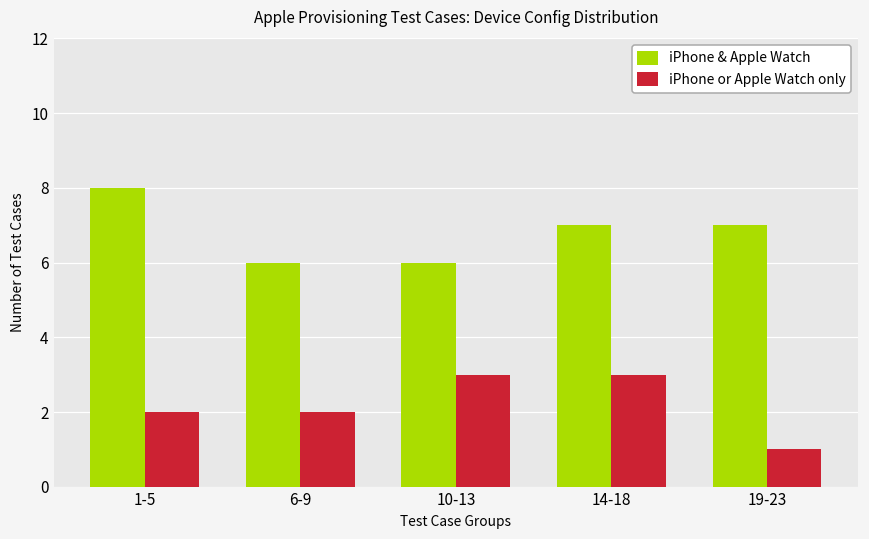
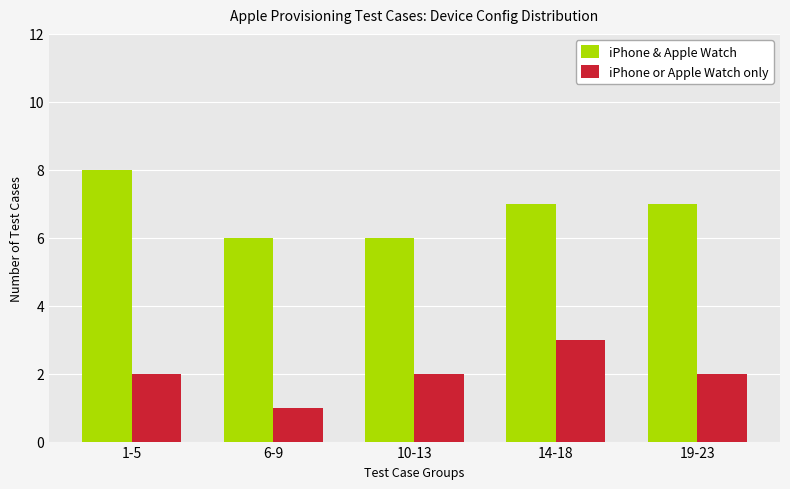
iPhone or Apple Watch only, 6-9: 2 -> 1
iPhone or Apple Watch only, 10-13: 3 -> 2
iPhone or Apple Watch only, 19-23: 1 -> 2
